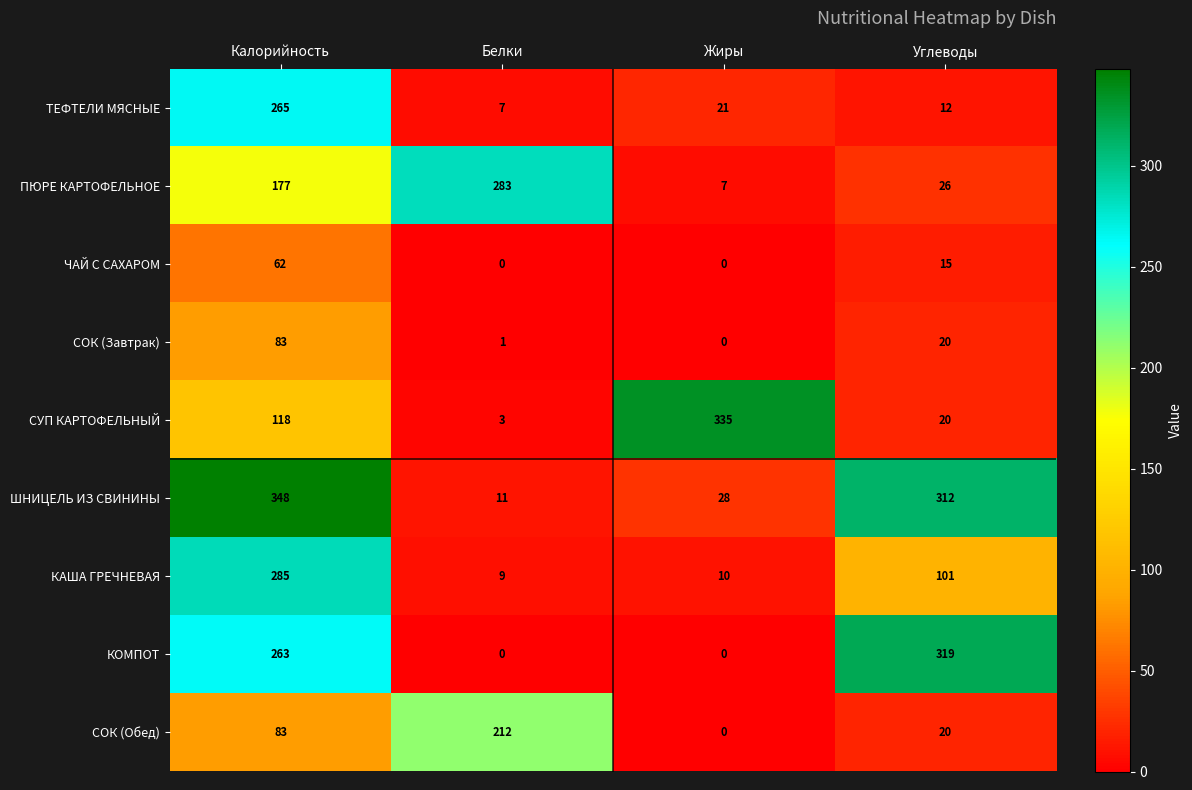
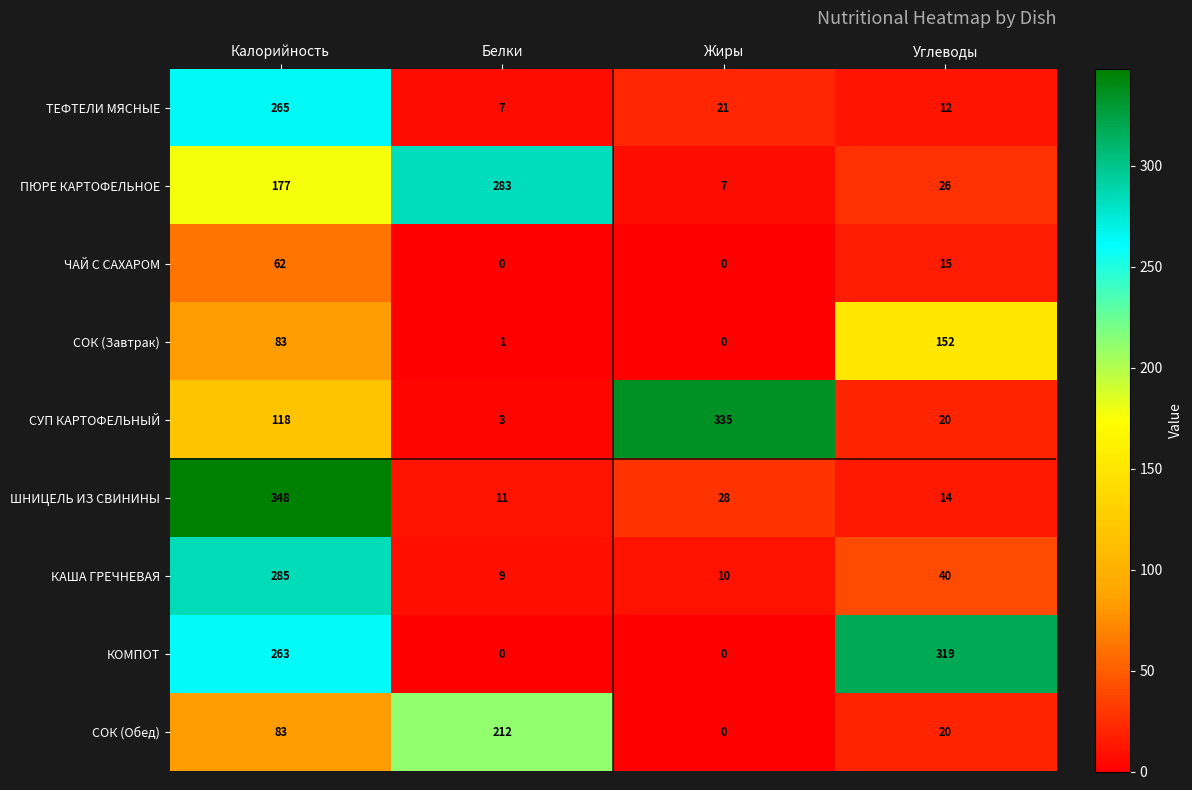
СОК (Завтрак), Углеводы: 20 -> 152
ШНИЦЕЛЬ ИЗ СВИНИНЫ, Углеводы: 312 -> 14
КАША ГРЕЧНЕВАЯ, Углеводы: 101 -> 40
